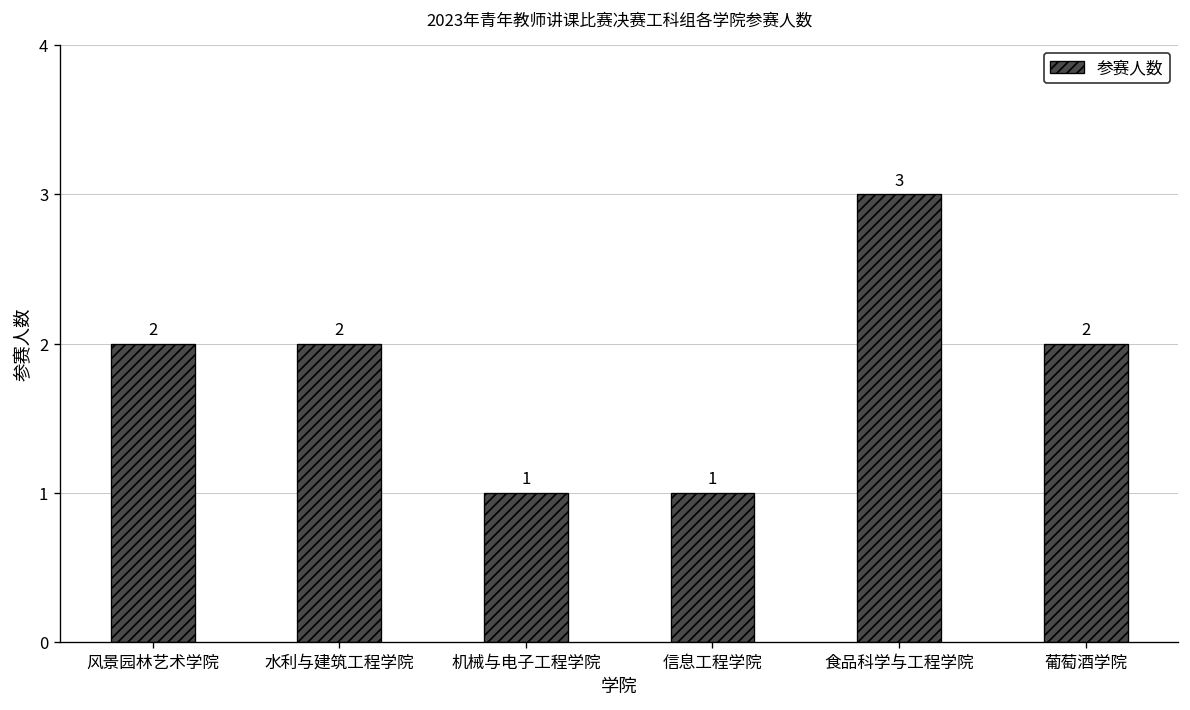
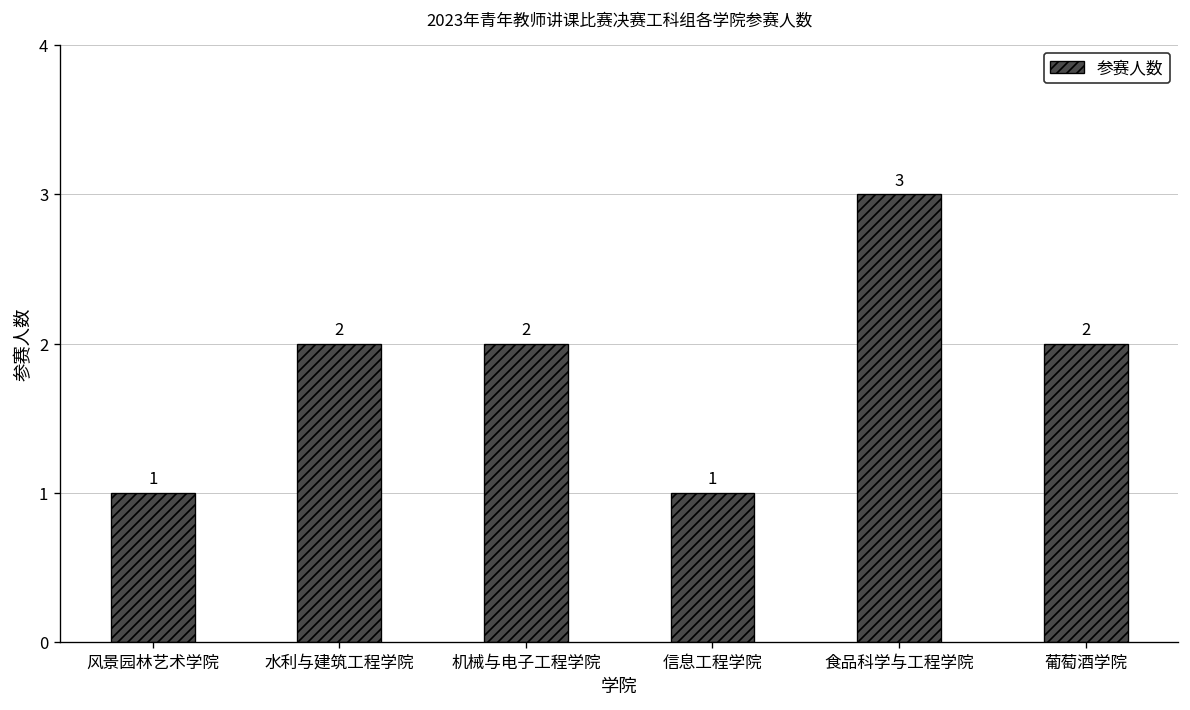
风景园林艺术学院: 2 -> 1
机械与电子工程学院: 1 -> 2
